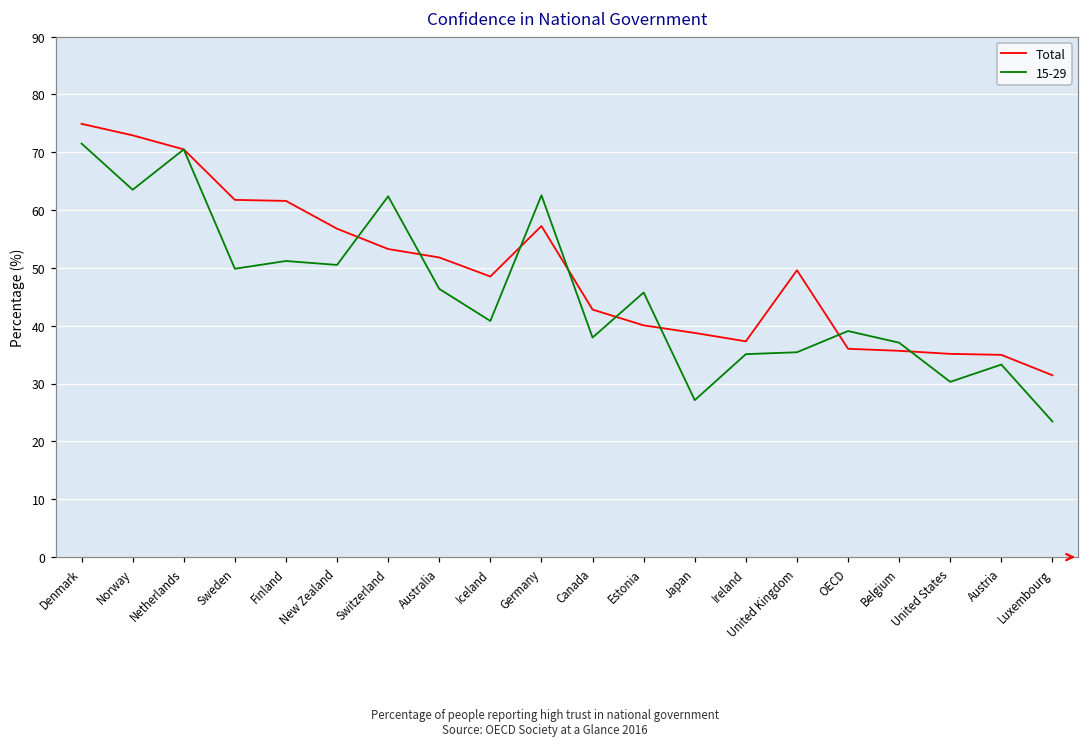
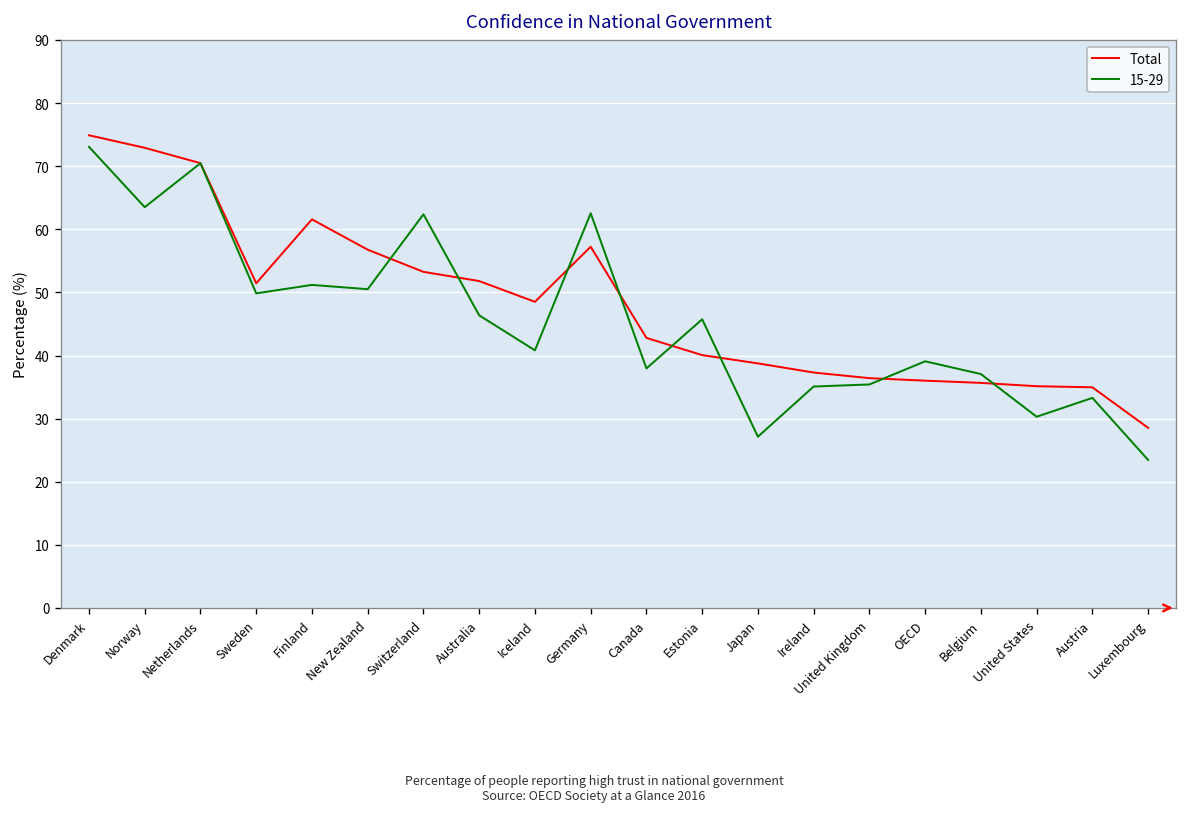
15-29, Denmark: 72 -> 73
Total, Sweden: 62 -> 51
Total, United Kingdom: 50 -> 36
Total, Luxembourg: 31 -> 29
